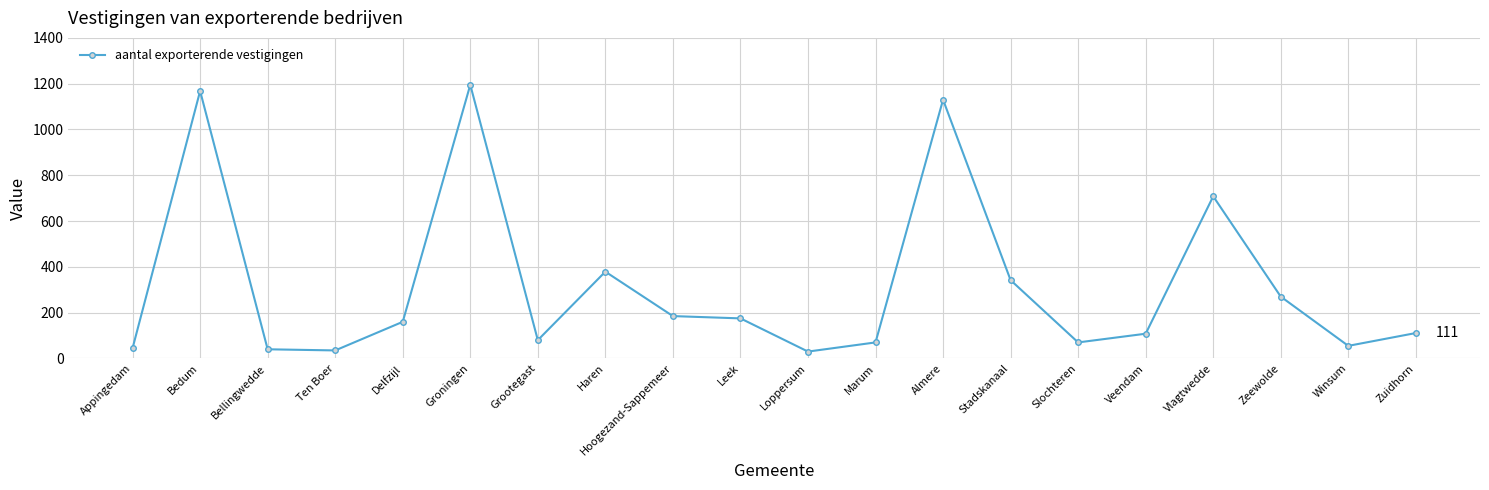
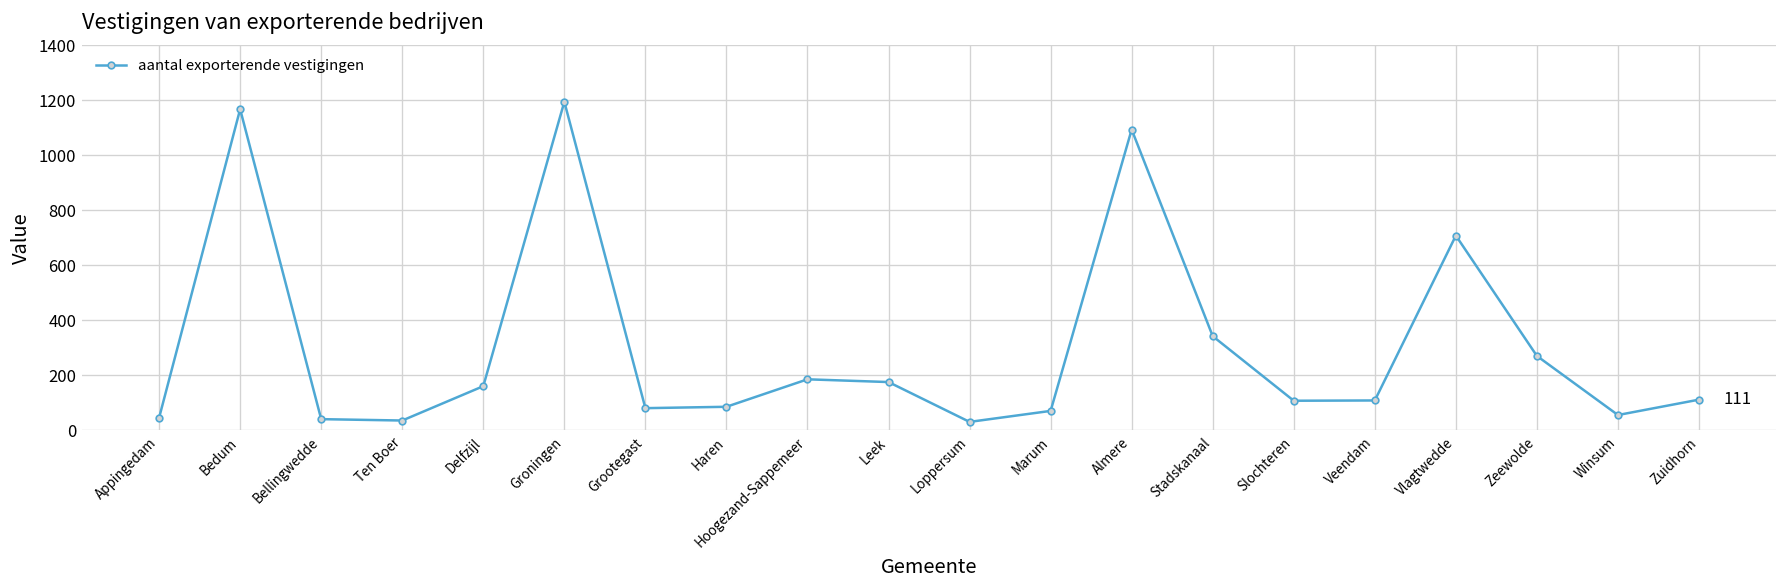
Haren: 380 -> 90
Almere: 1130 -> 1090
Slochteren: 70 -> 110
